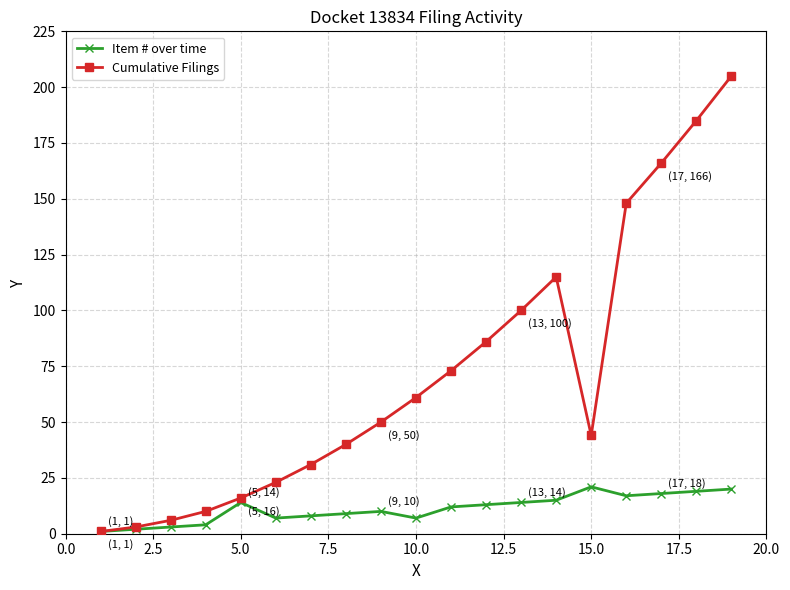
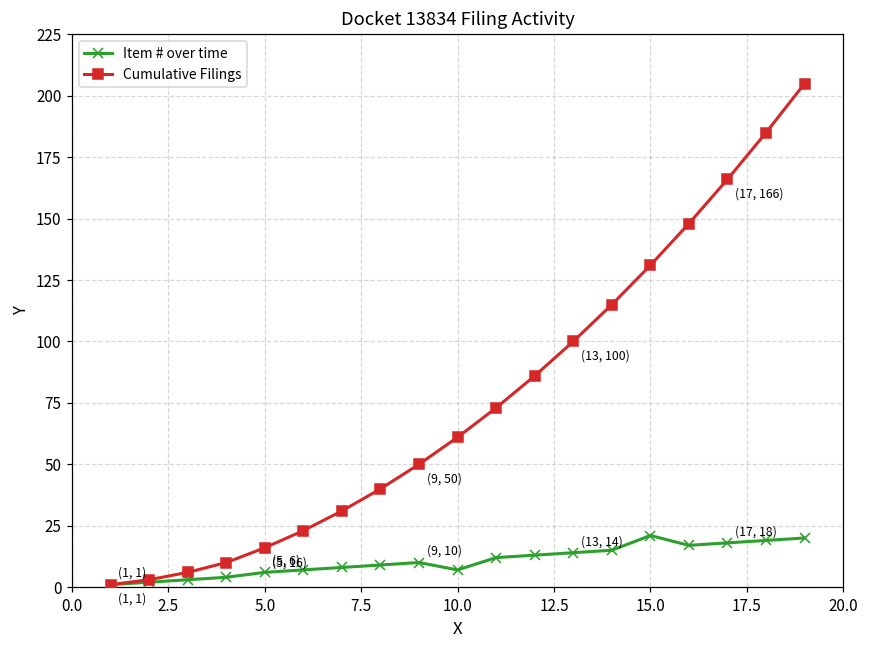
Item # over time, 5.0: 14 -> 6
Cumulative Filings, 15.0: 44 -> 131
